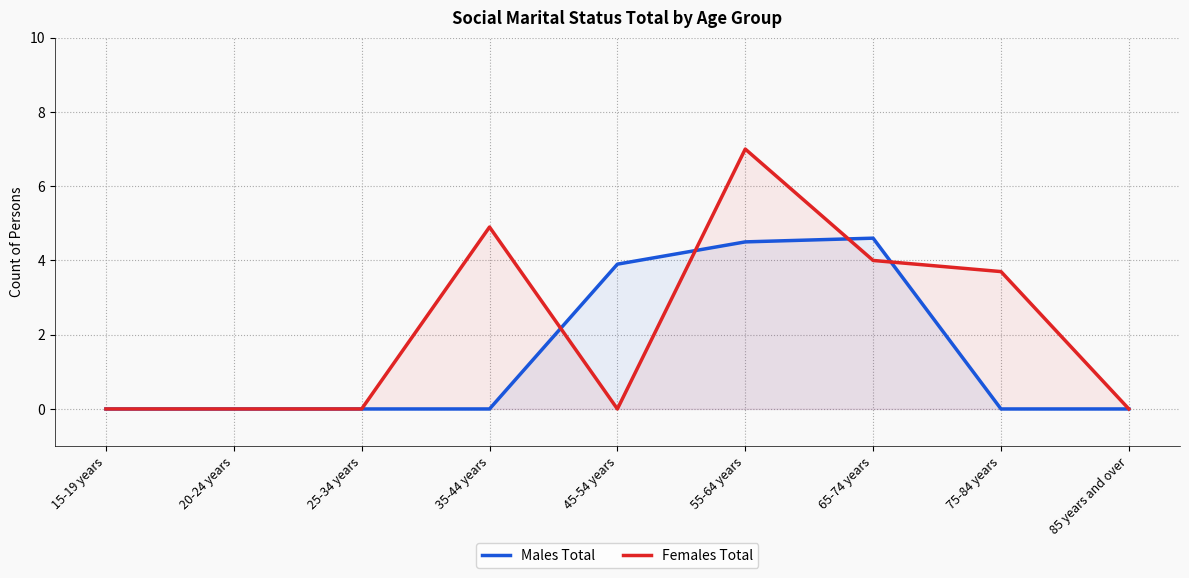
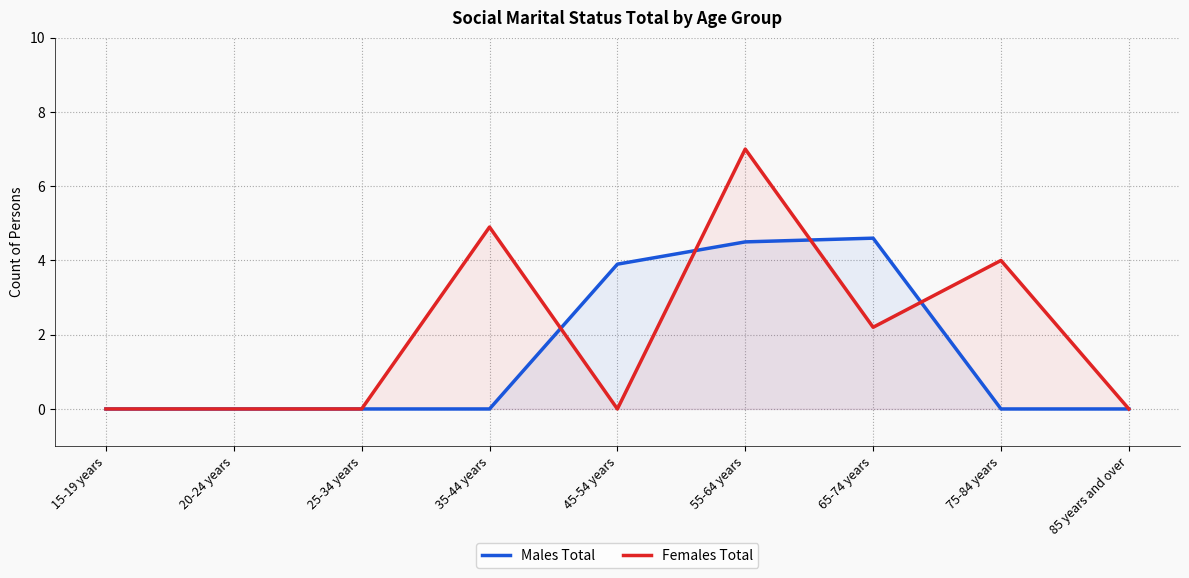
Females Total, 65-74 years: 4.0 -> 2.2
Females Total, 75-84 years: 3.7 -> 4.0
